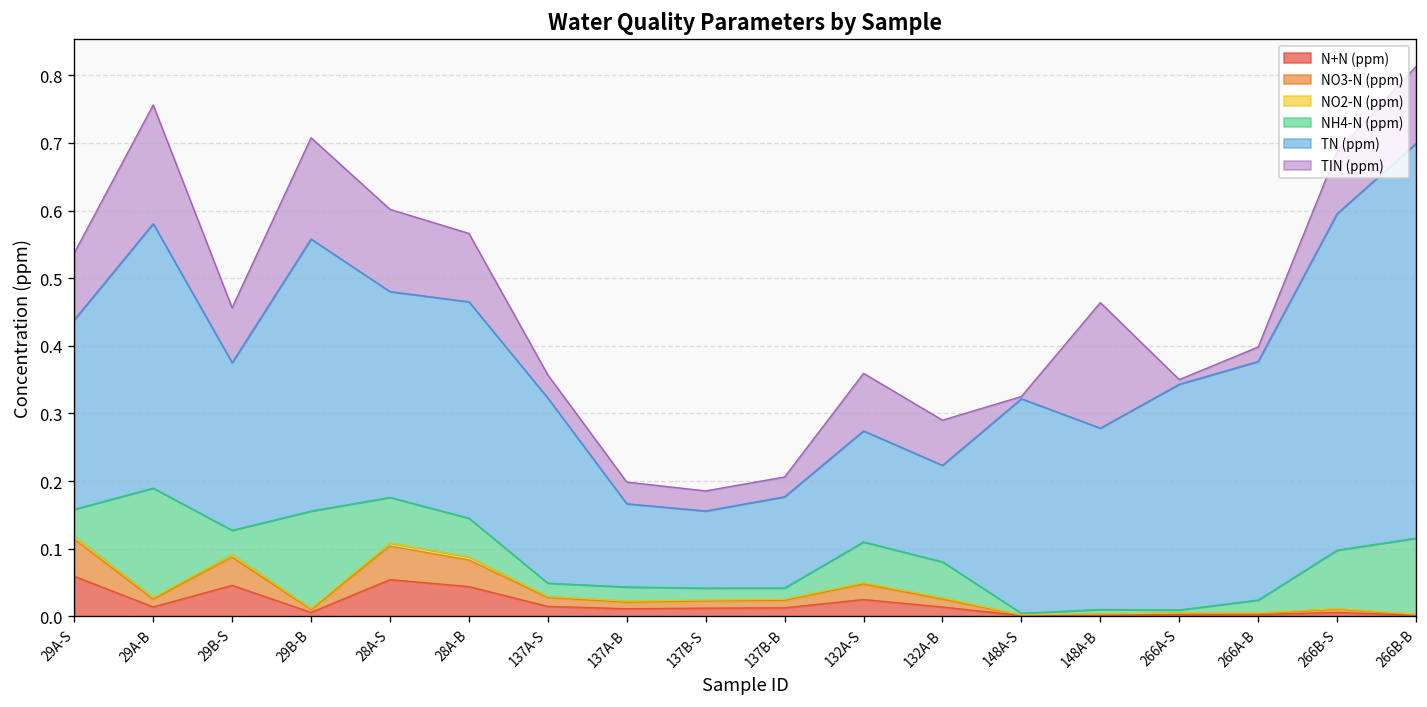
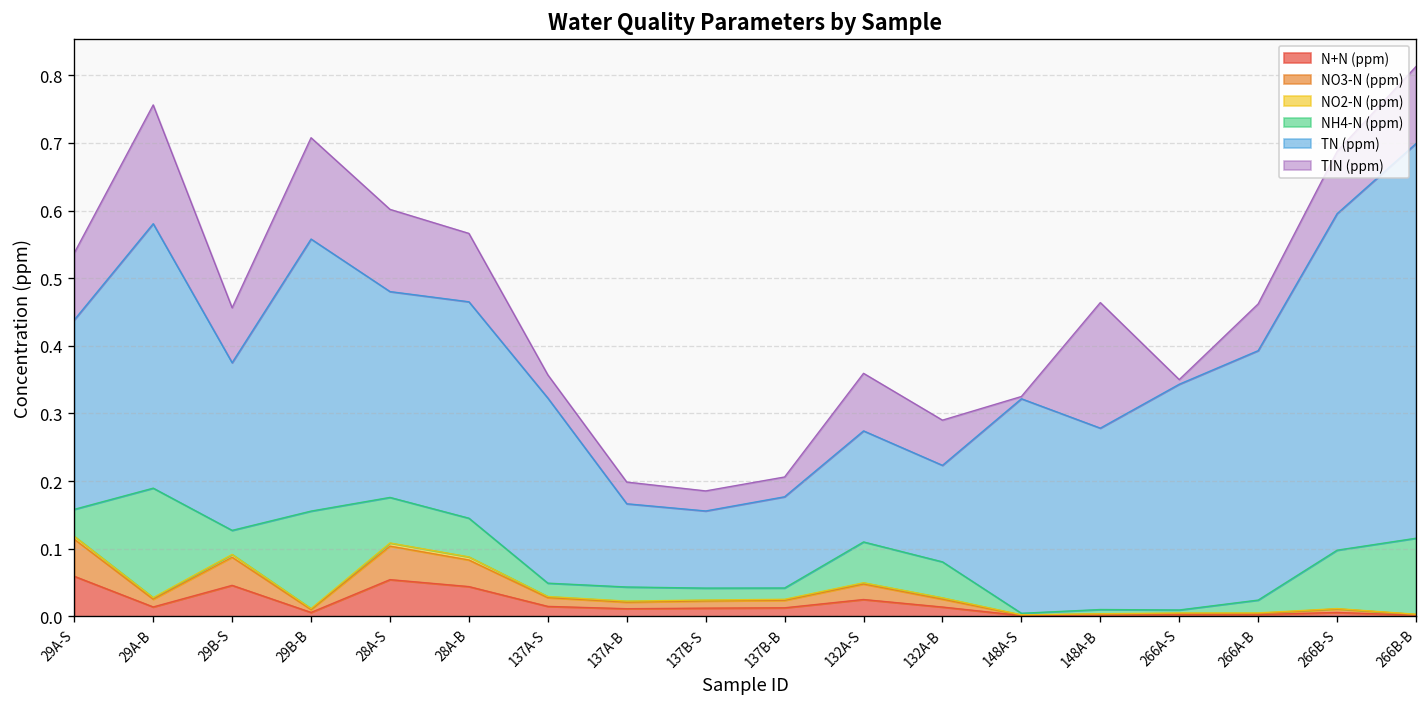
TN (ppm), 266A-B: 0.35 -> 0.37
TIN (ppm), 266A-B: 0.02 -> 0.07
